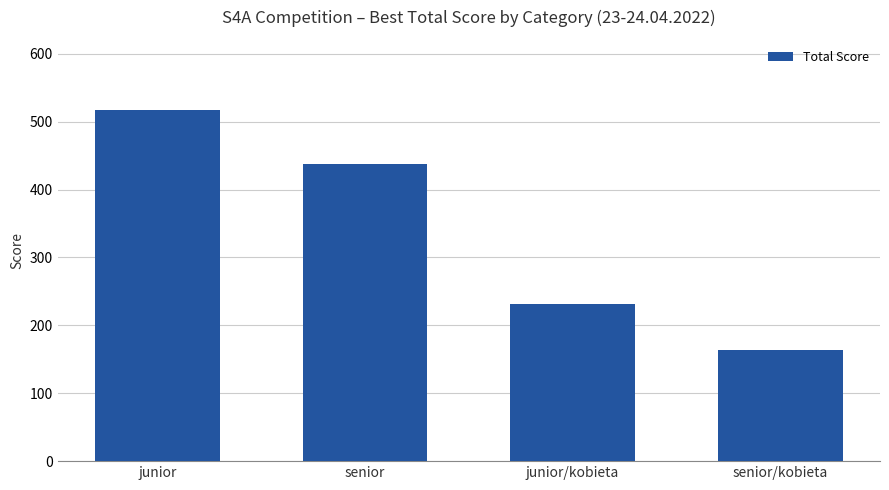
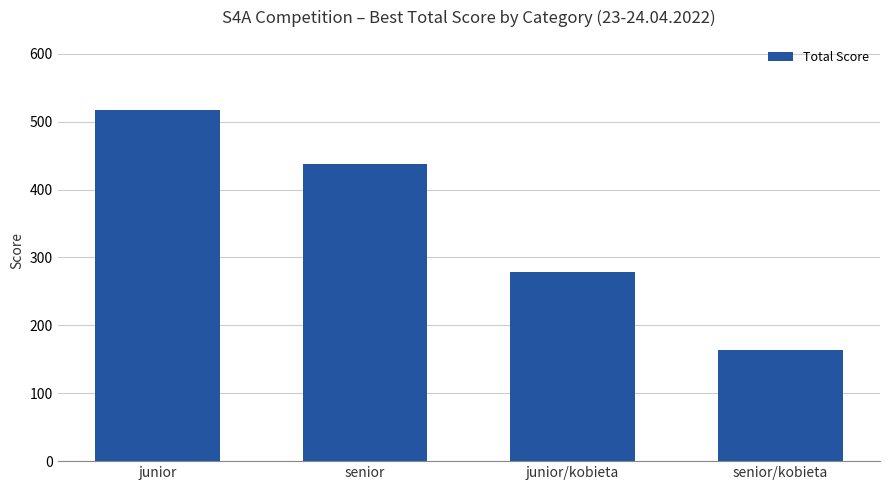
junior/kobieta: 230 -> 280
